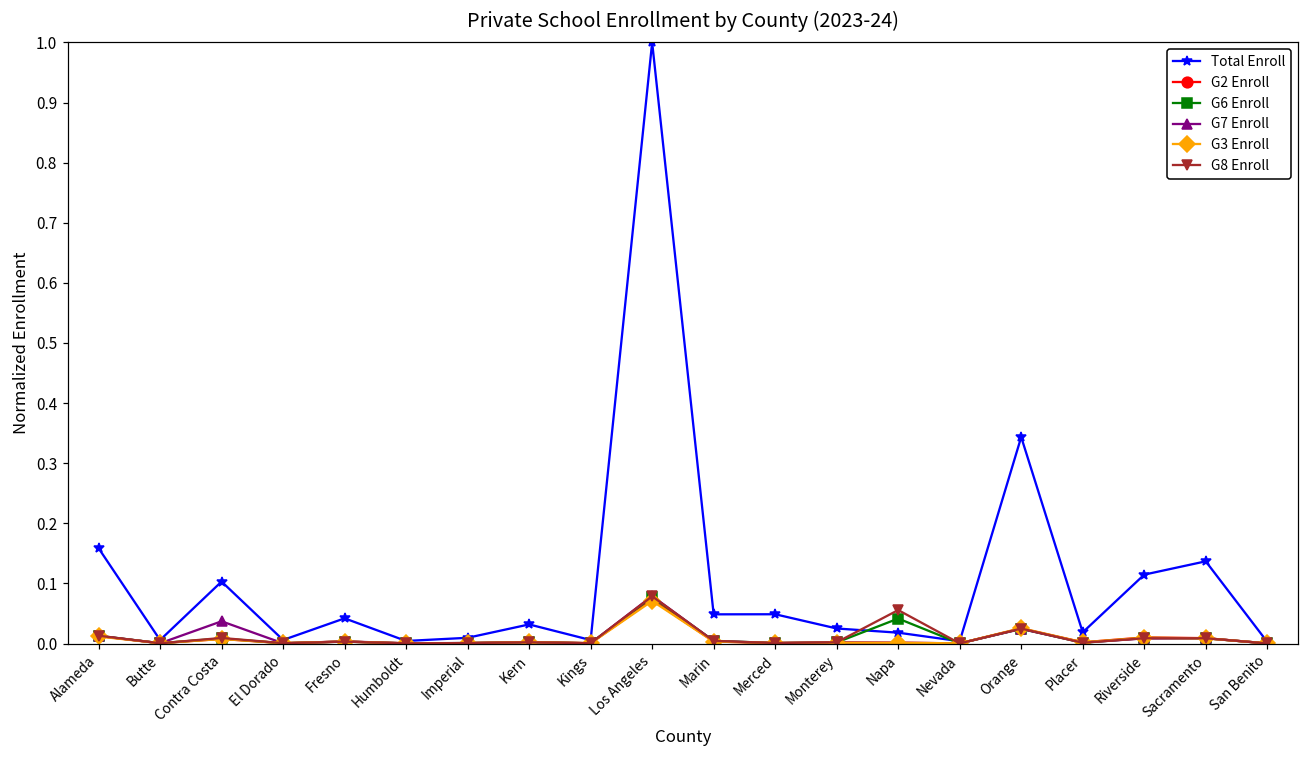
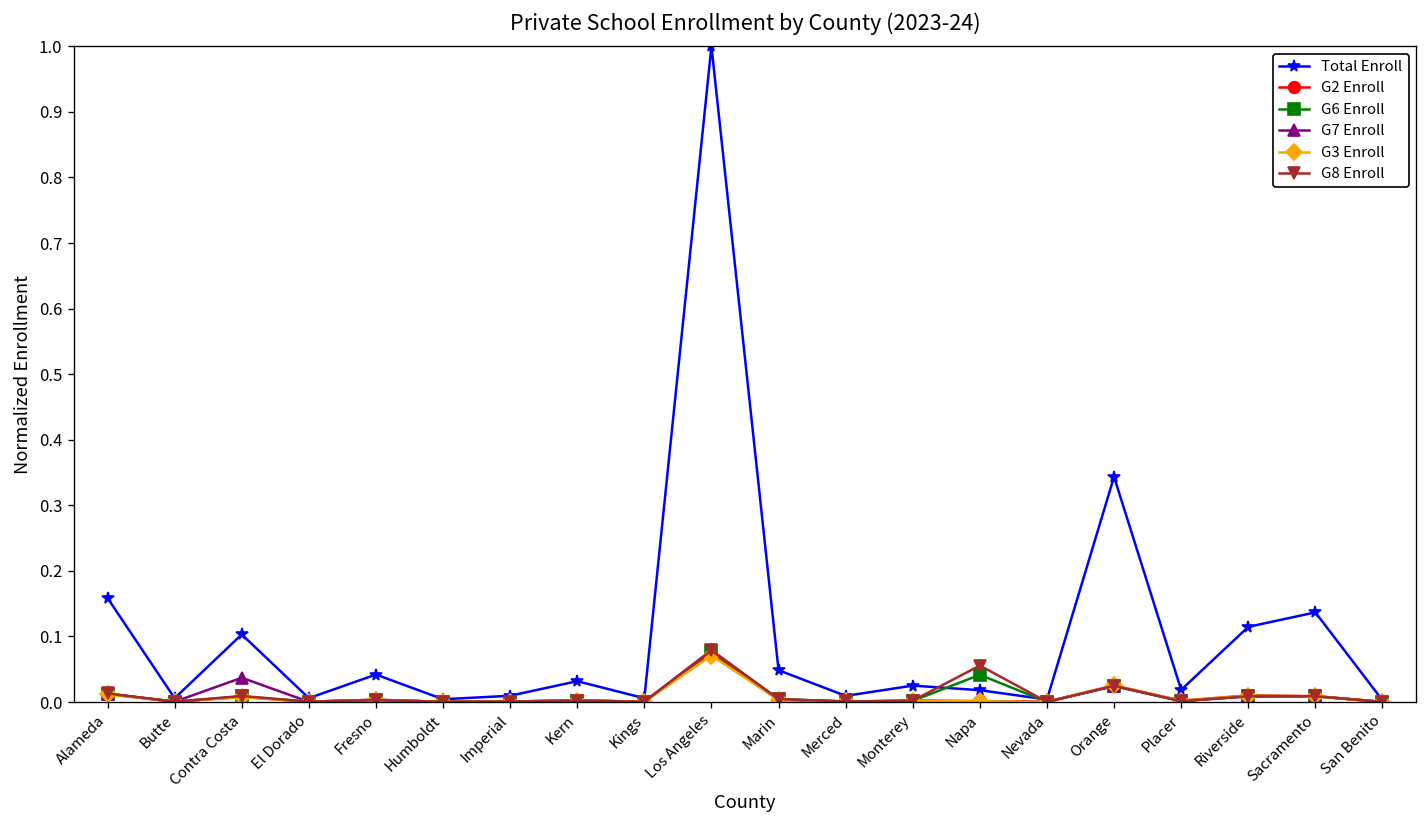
Total Enroll, Merced: 0.05 -> 0.01
